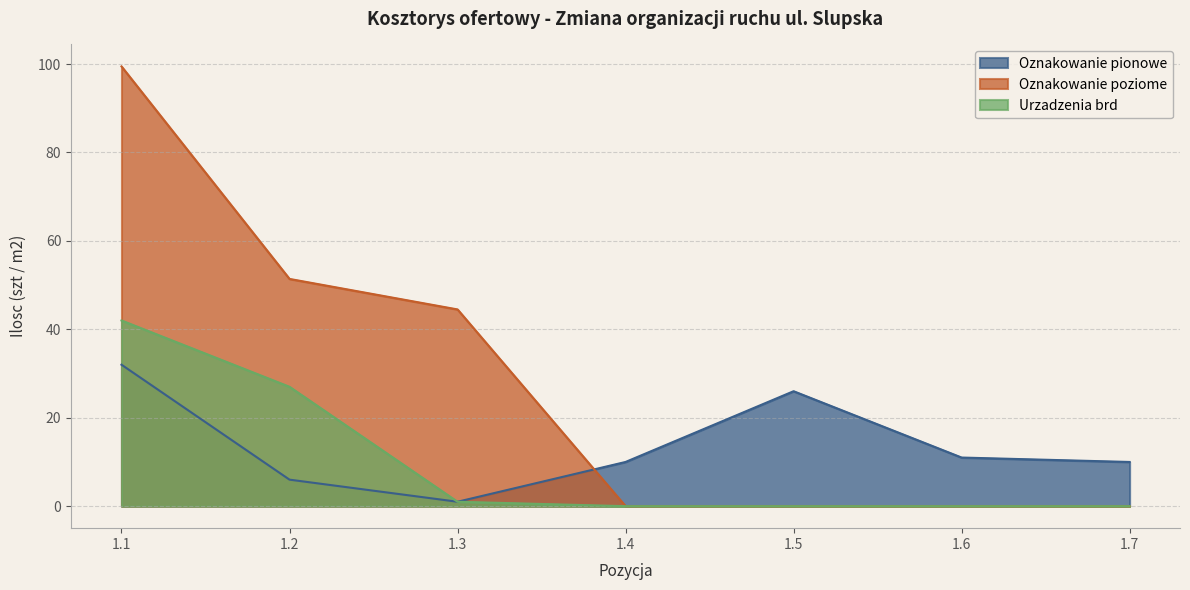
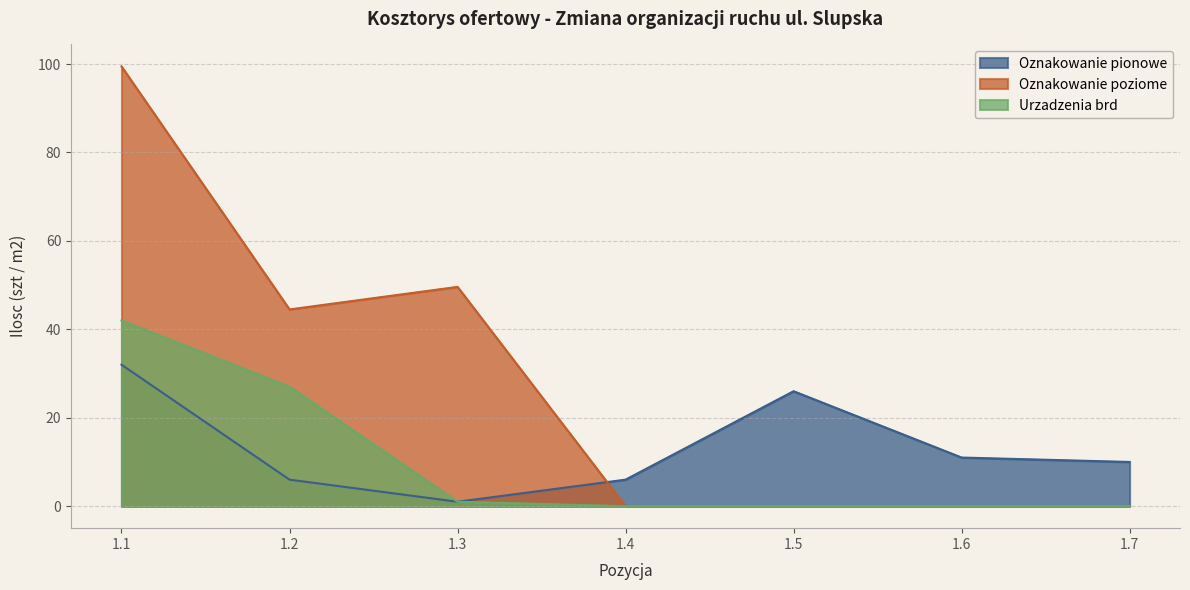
Oznakowanie poziome, 1.2: 51 -> 45
Oznakowanie poziome, 1.3: 45 -> 50
Oznakowanie pionowe, 1.4: 10 -> 6
